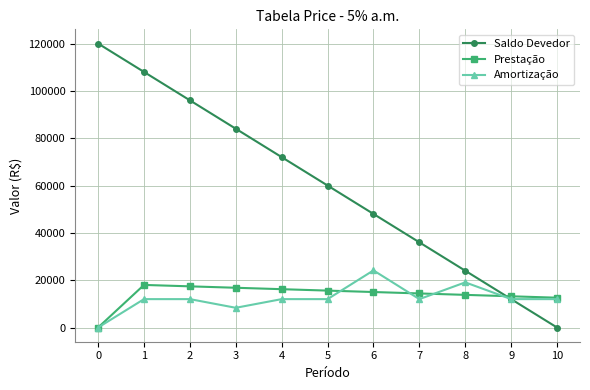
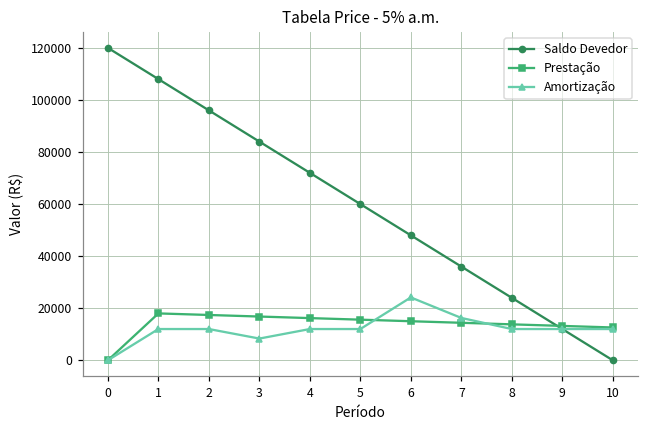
Amortização, 7: 12000 -> 16000
Amortização, 8: 19000 -> 12000
